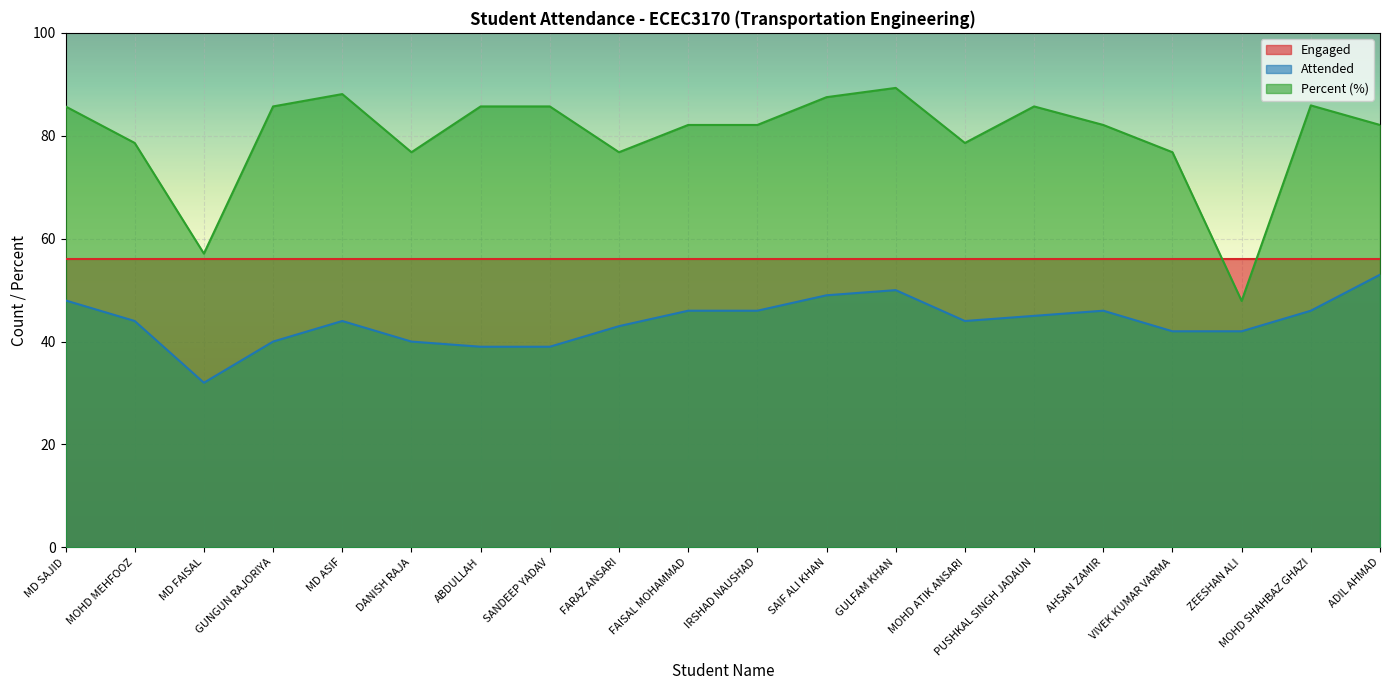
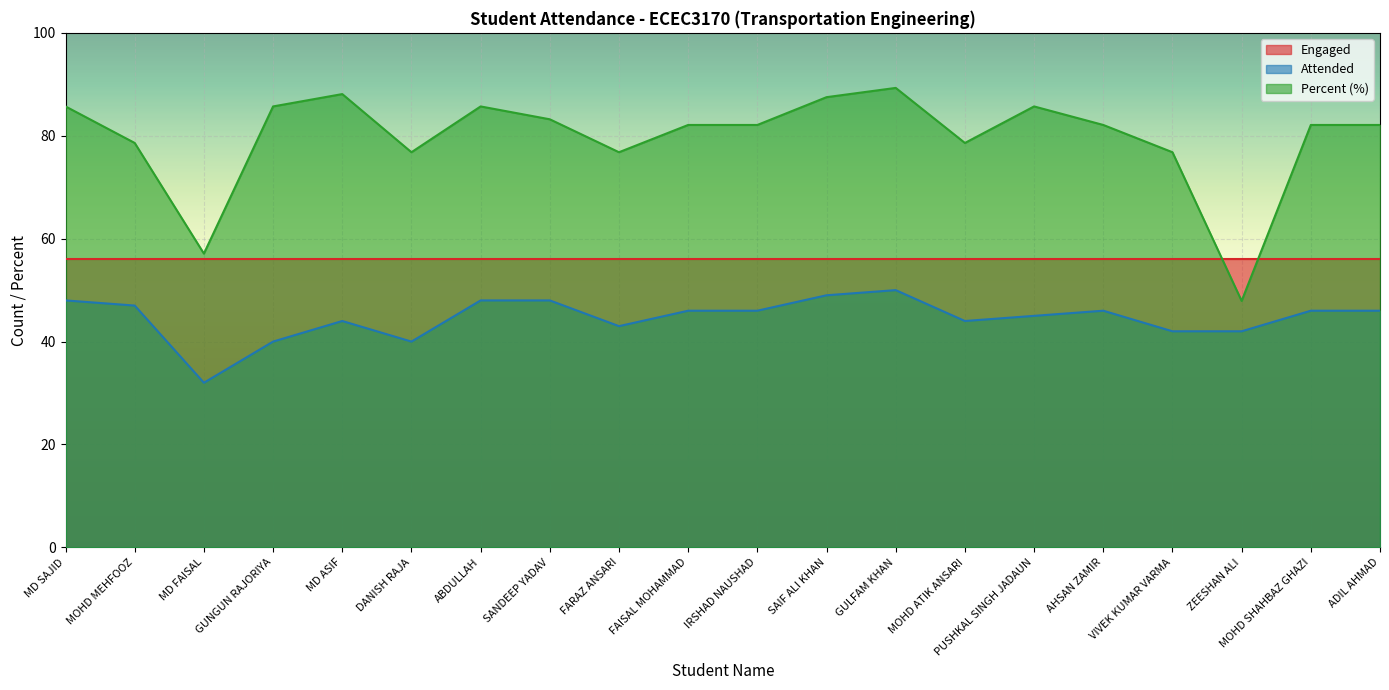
Attended, MOHD MEHFOOZ: 44 -> 47
Attended, ABDULLAH: 39 -> 48
Attended, SANDEEP YADAV: 39 -> 48
Percent (%), SANDEEP YADAV: 86 -> 83
Percent (%), MOHD SHAHBAZ GHAZI: 86 -> 82
Attended, ADIL AHMAD: 53 -> 46
